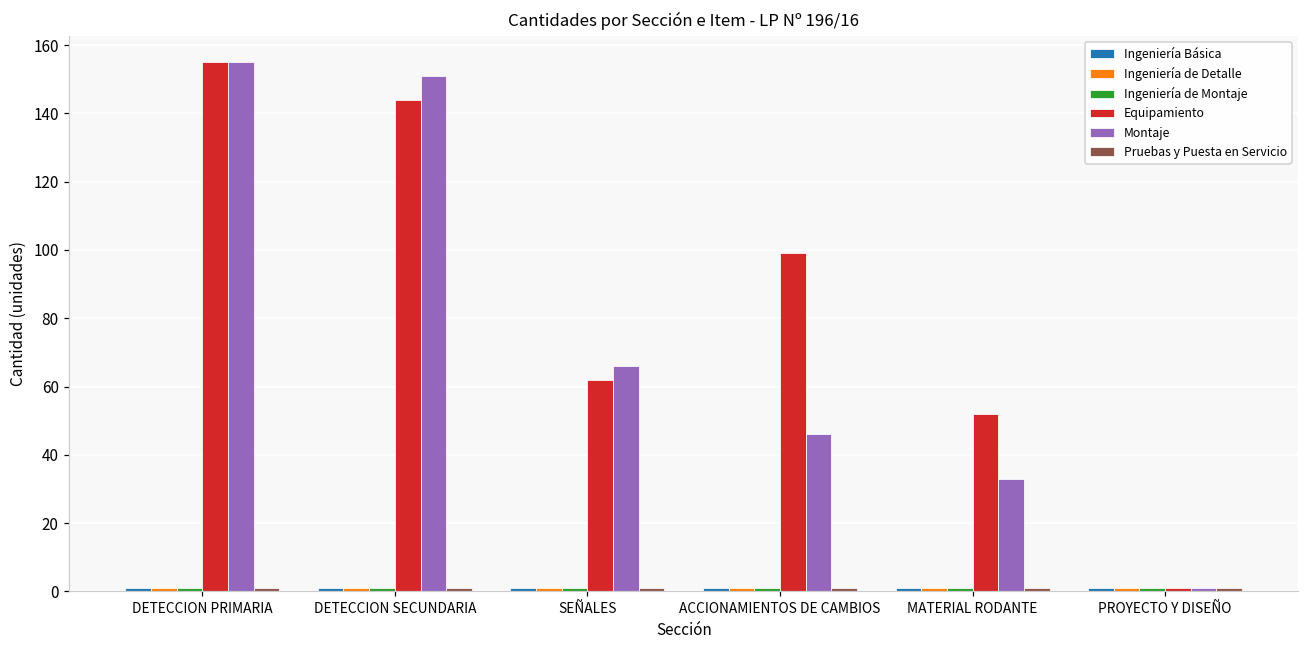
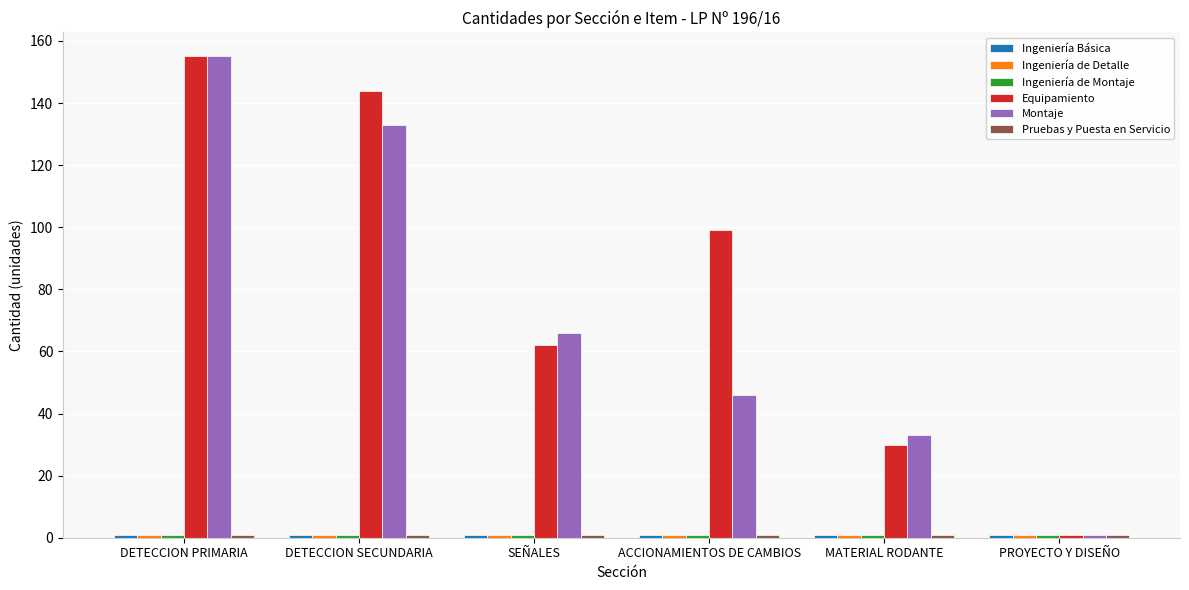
Montaje, DETECCION SECUNDARIA: 151 -> 133
Equipamiento, MATERIAL RODANTE: 52 -> 30
